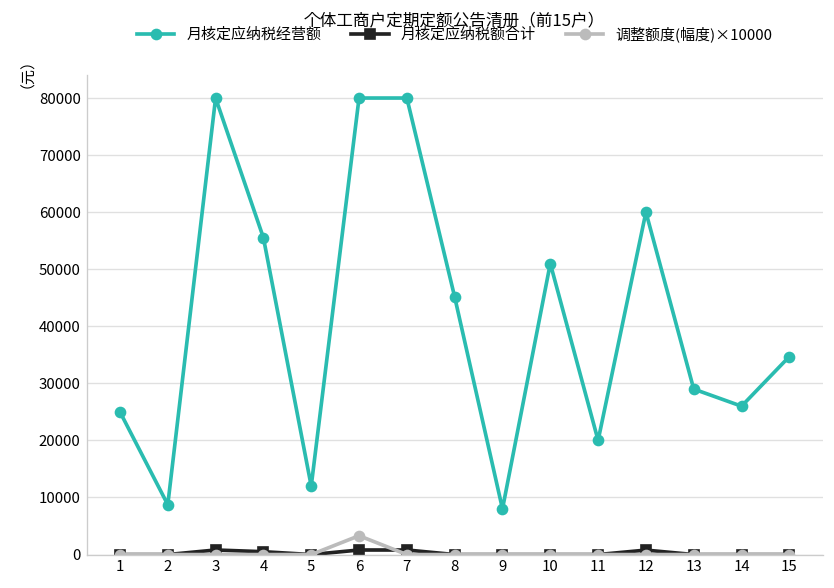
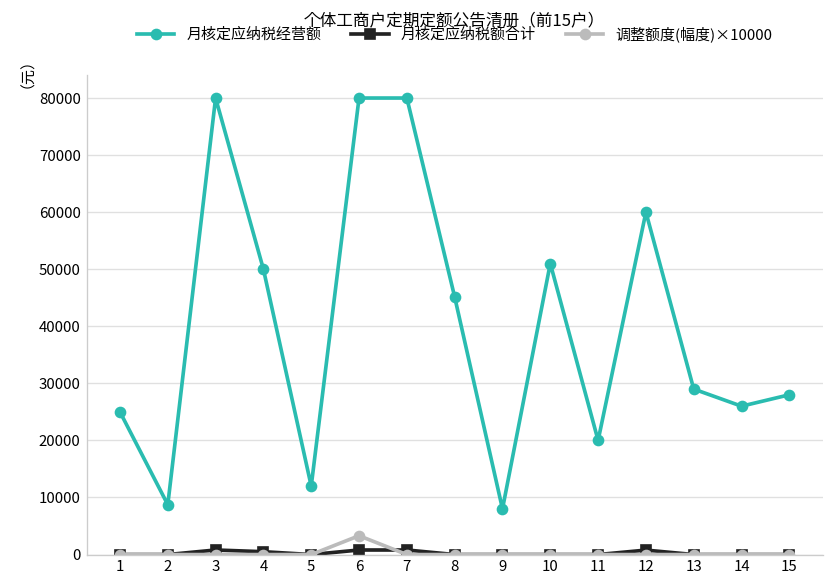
月核定应纳税经营额, 4: 56000 -> 50000
月核定应纳税经营额, 15: 35000 -> 28000
